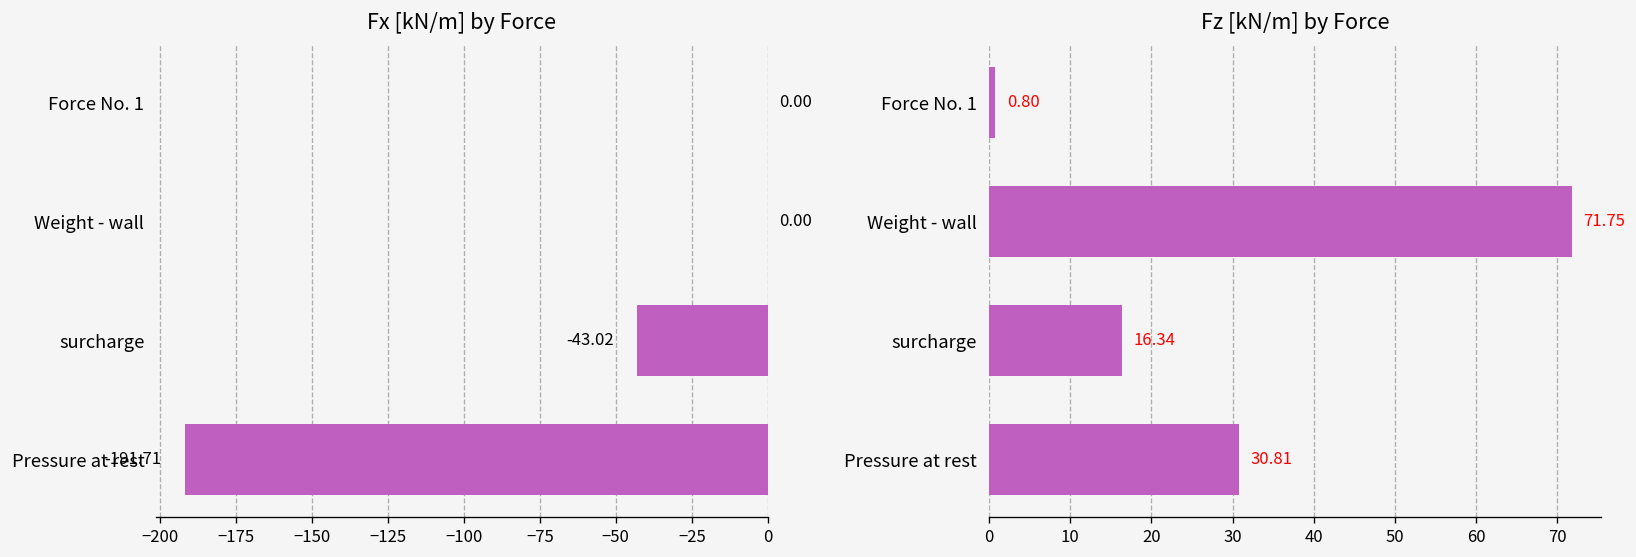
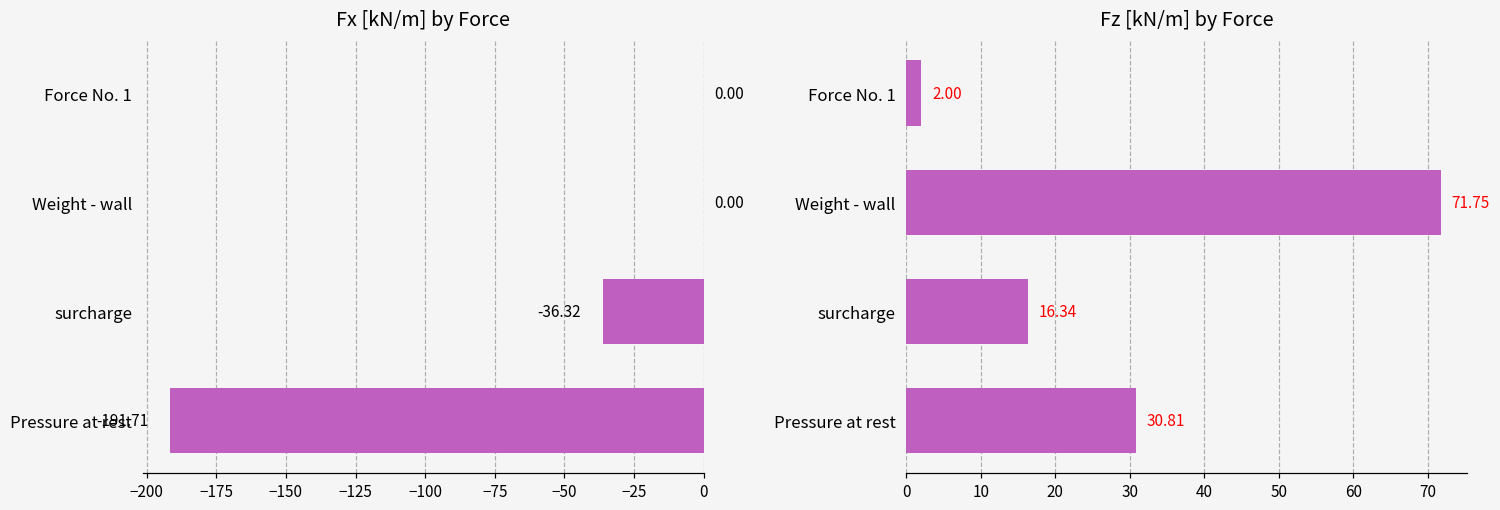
Fx [kN/m] by Force, surcharge: -43.02 -> -36.32
Fz [kN/m] by Force, Force No. 1: 0.80 -> 2.00
